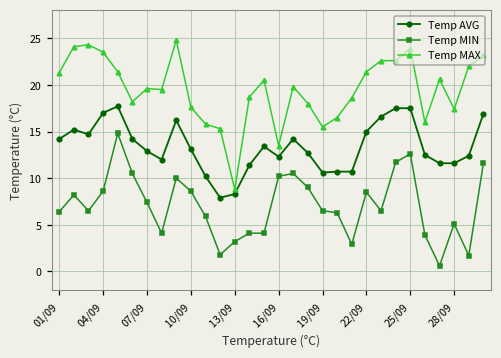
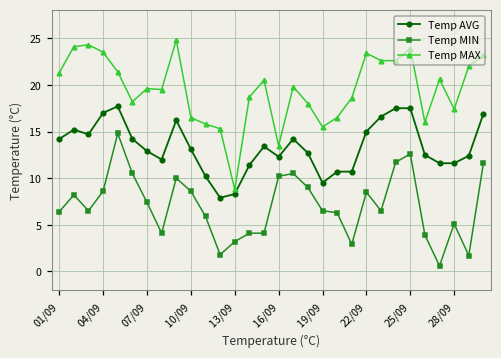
Temp MAX, 10/09: 18 -> 17
Temp AVG, 19/09: 11 -> 10
Temp MAX, 22/09: 21 -> 23
